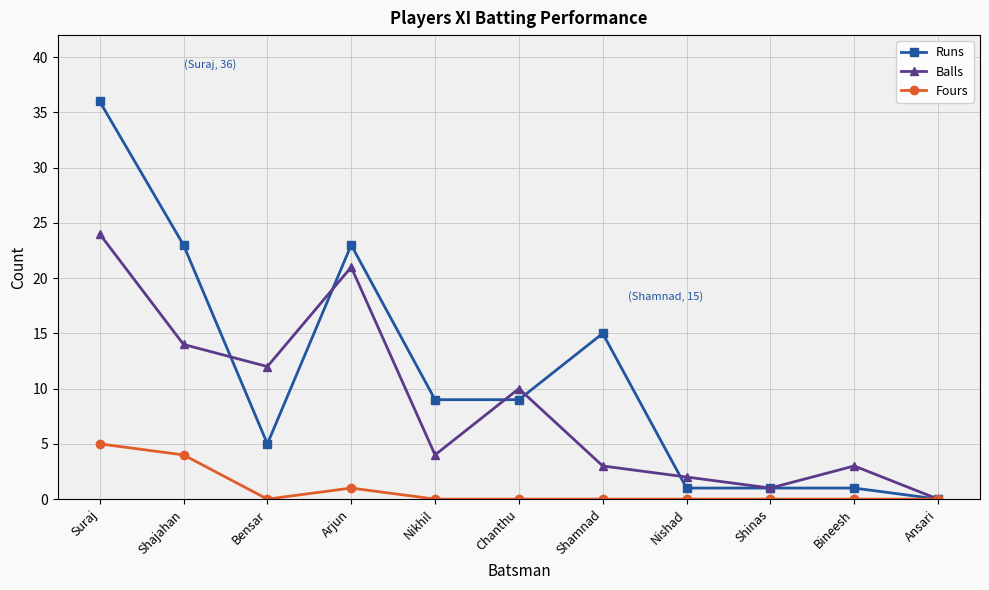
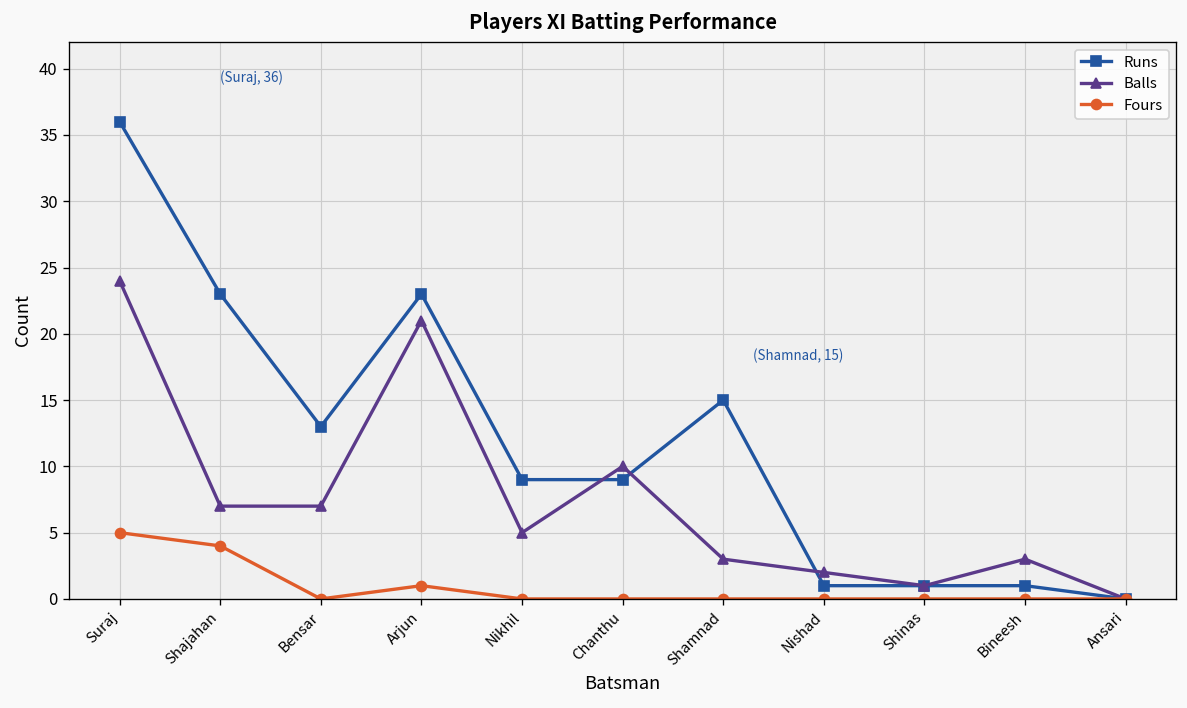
Balls, Shajahan: 14 -> 7
Runs, Bensar: 5 -> 13
Balls, Bensar: 12 -> 7
Balls, Nikhil: 4 -> 5
